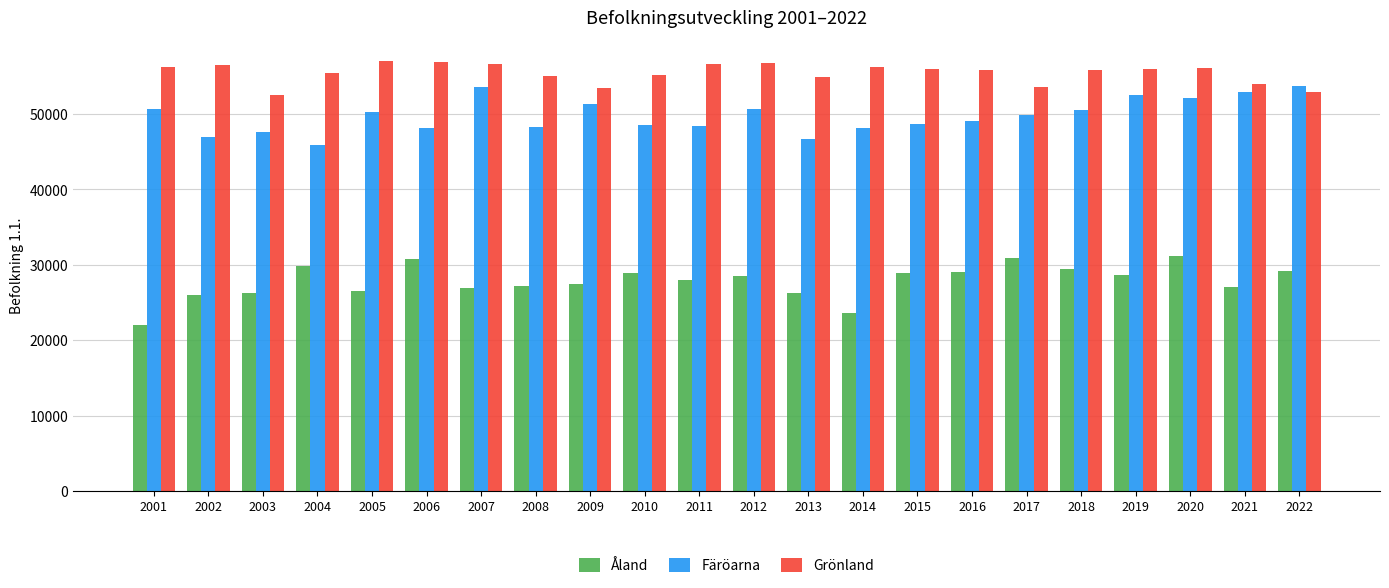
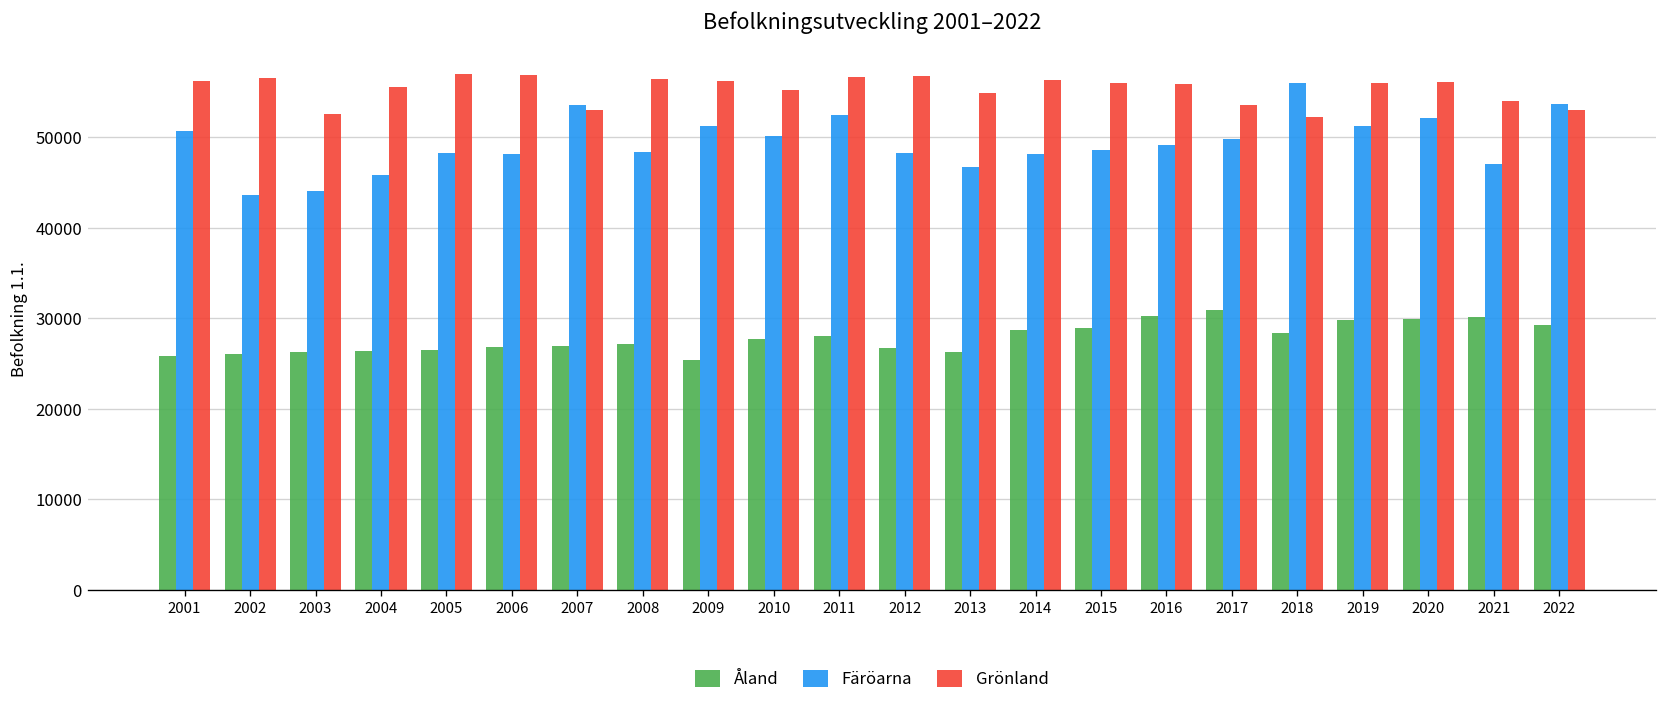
Åland, 2001: 22000 -> 26000
Färöarna, 2002: 47000 -> 44000
Färöarna, 2003: 48000 -> 44000
Åland, 2004: 30000 -> 26000
Färöarna, 2005: 50000 -> 48000
Åland, 2006: 31000 -> 27000
Grönland, 2007: 57000 -> 53000
Grönland, 2008: 55000 -> 56000
Åland, 2009: 27000 -> 25000
Grönland, 2009: 53000 -> 56000
Åland, 2010: 29000 -> 28000
Färöarna, 2010: 48000 -> 50000
Färöarna, 2011: 48000 -> 52000
Åland, 2012: 29000 -> 27000
Färöarna, 2012: 51000 -> 48000
Åland, 2014: 24000 -> 29000
Åland, 2016: 29000 -> 30000
Åland, 2018: 29000 -> 28000
Färöarna, 2018: 50000 -> 56000
Grönland, 2018: 56000 -> 52000
Åland, 2019: 29000 -> 30000
Färöarna, 2019: 53000 -> 51000
Åland, 2020: 31000 -> 30000
Åland, 2021: 27000 -> 30000
Färöarna, 2021: 53000 -> 47000
